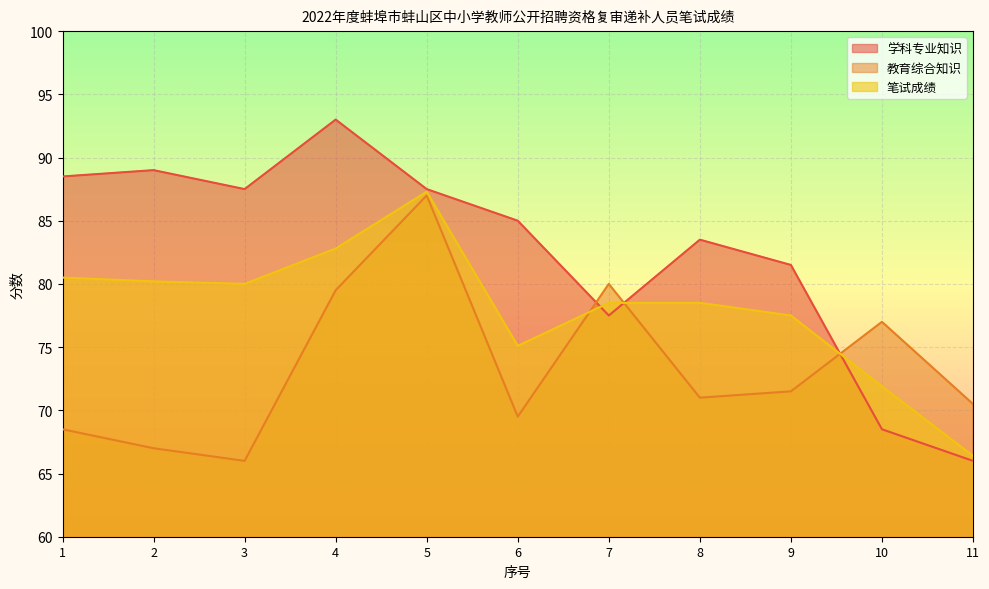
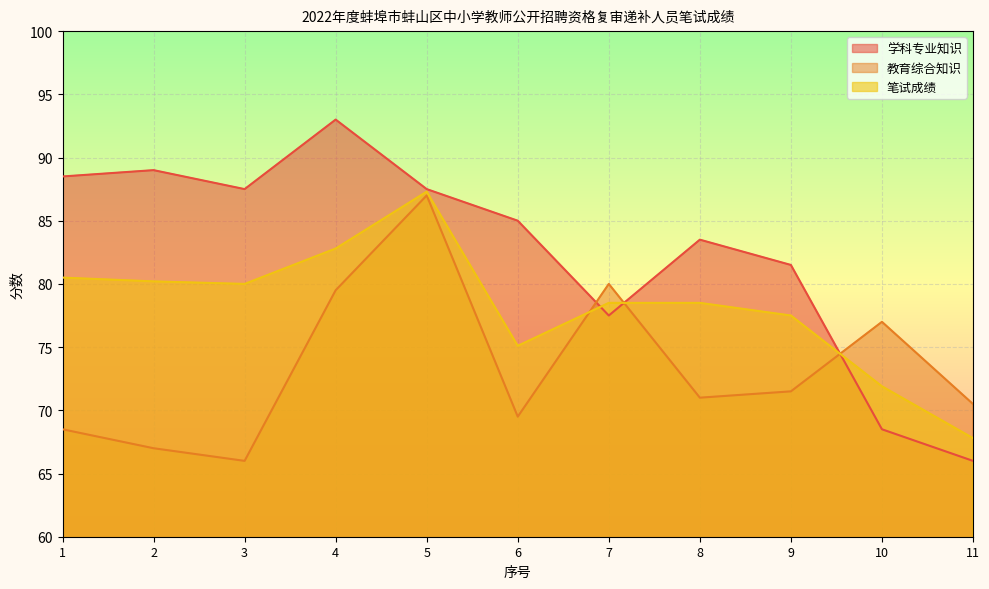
笔试成绩, 11: 66.4 -> 67.8
